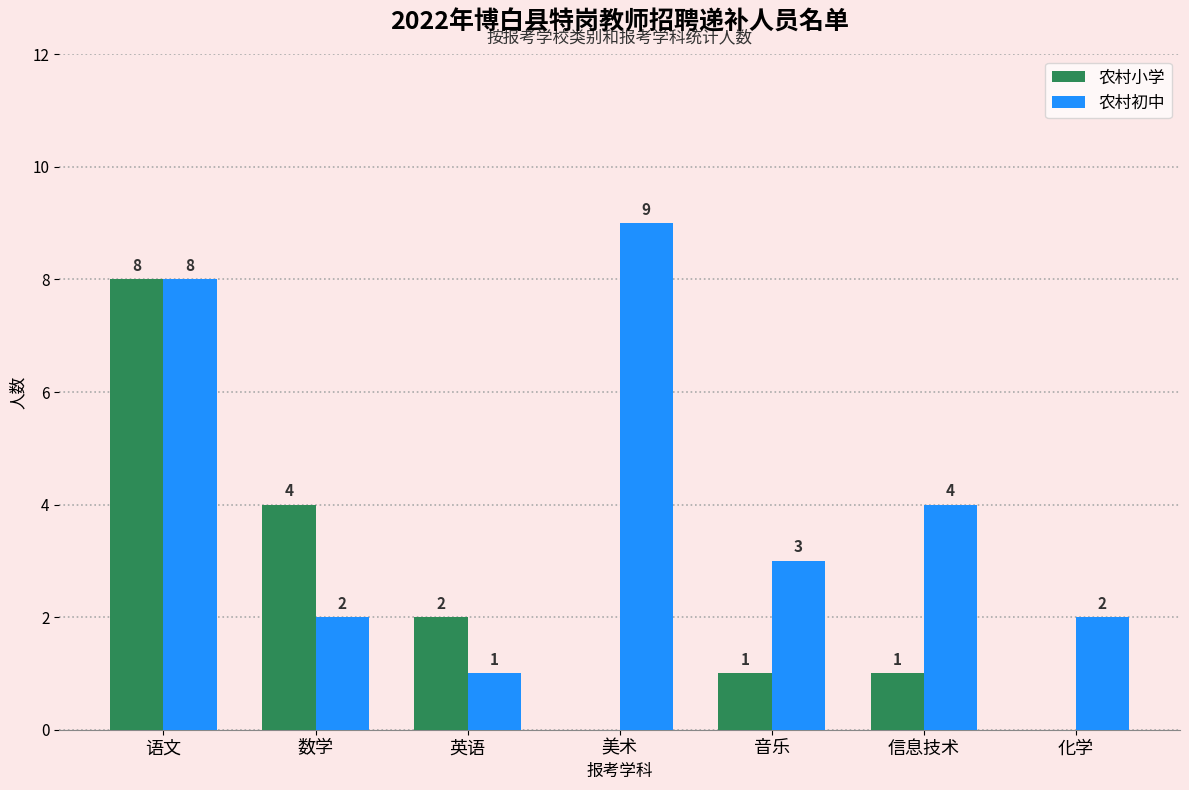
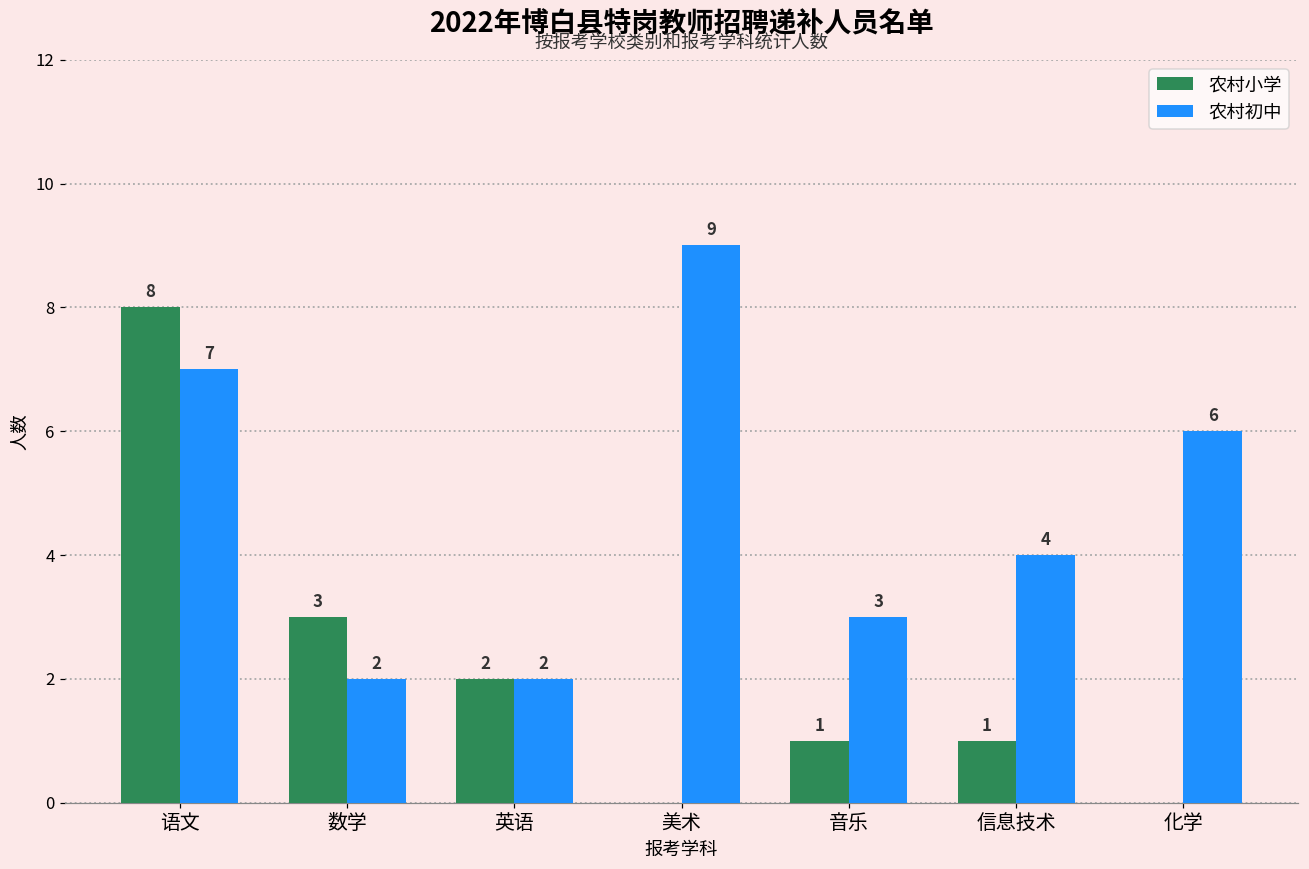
农村初中, 语文: 8 -> 7
农村小学, 数学: 4 -> 3
农村初中, 英语: 1 -> 2
农村初中, 化学: 2 -> 6
